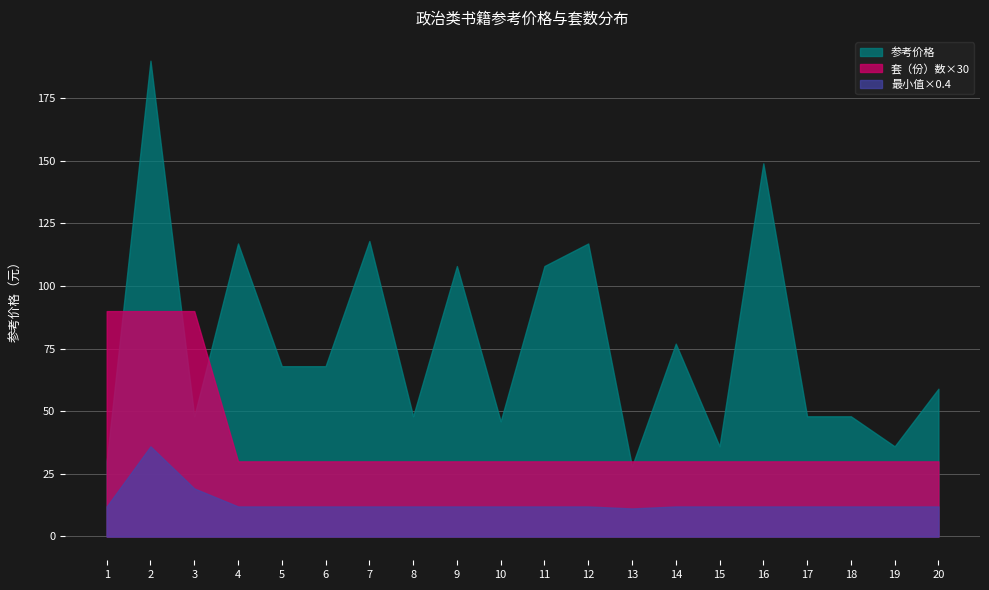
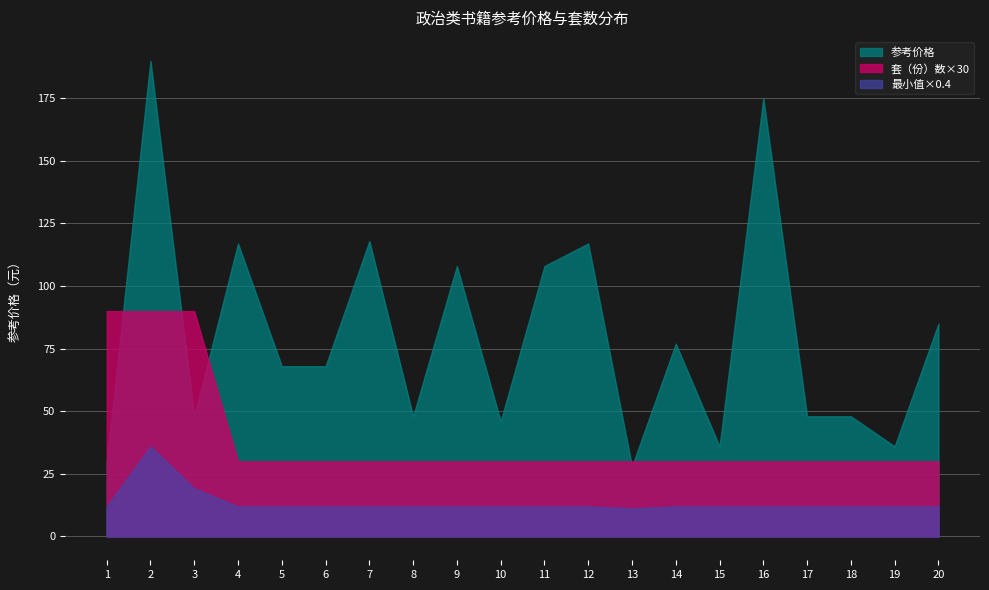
参考价格, 16: 149 -> 175
参考价格, 20: 59 -> 85
